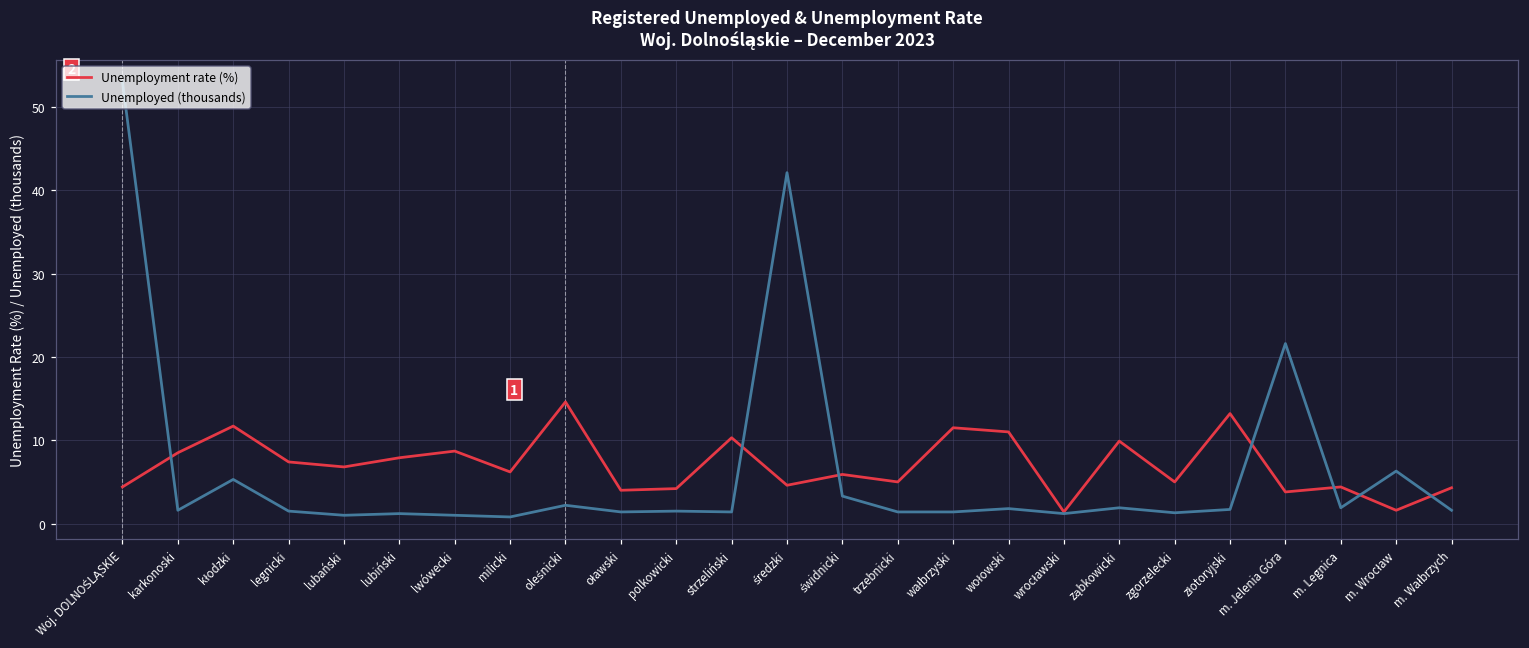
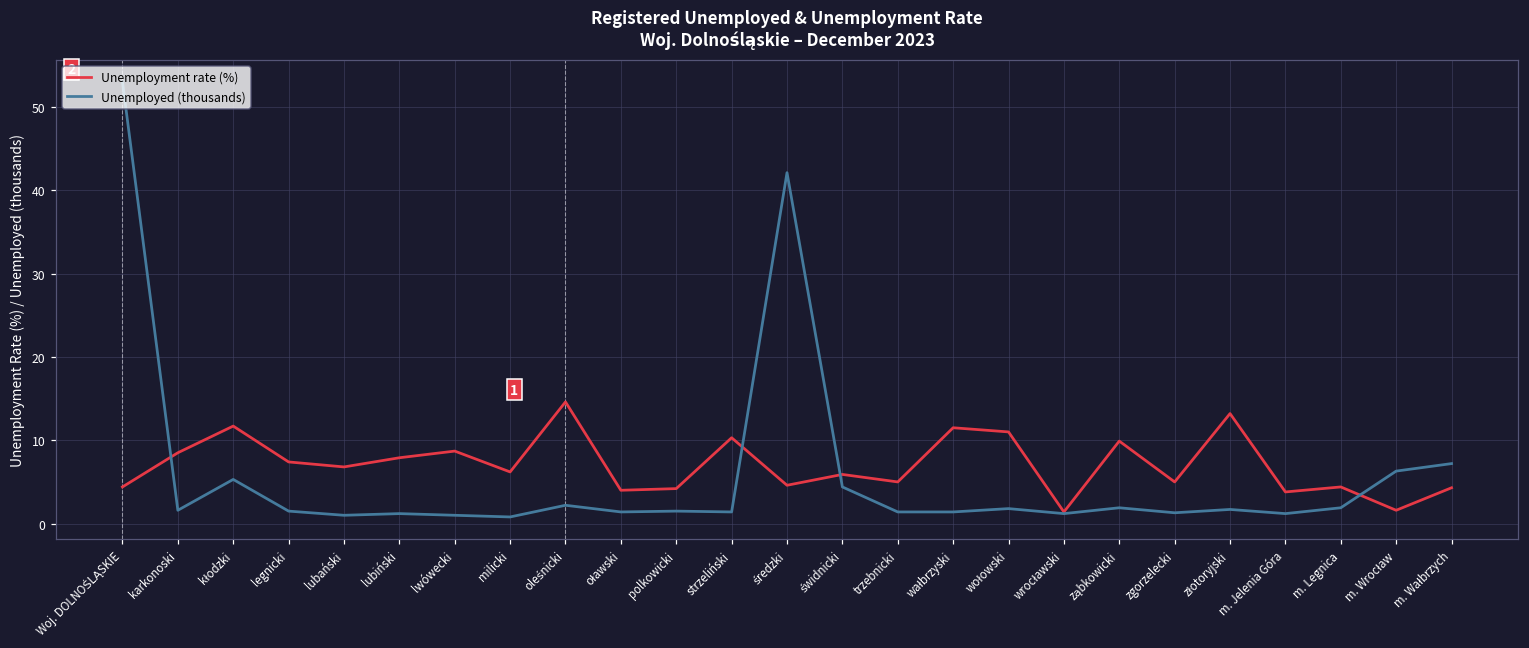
Unemployed (thousands), świdnicki: 3 -> 4
Unemployed (thousands), m. Jelenia Góra: 22 -> 1
Unemployed (thousands), m. Wałbrzych: 2 -> 7
